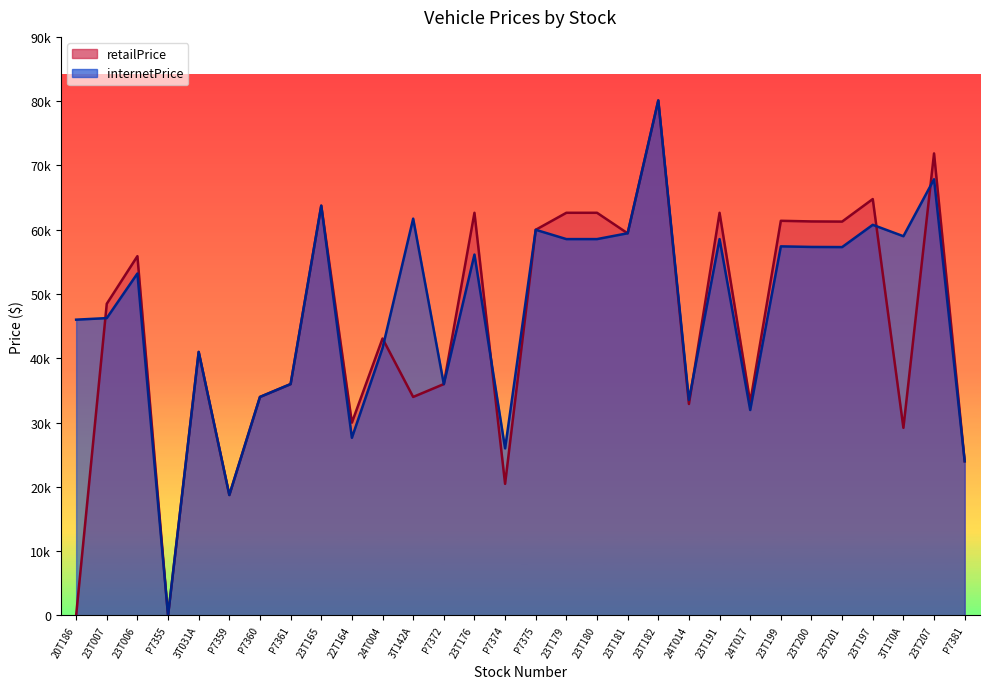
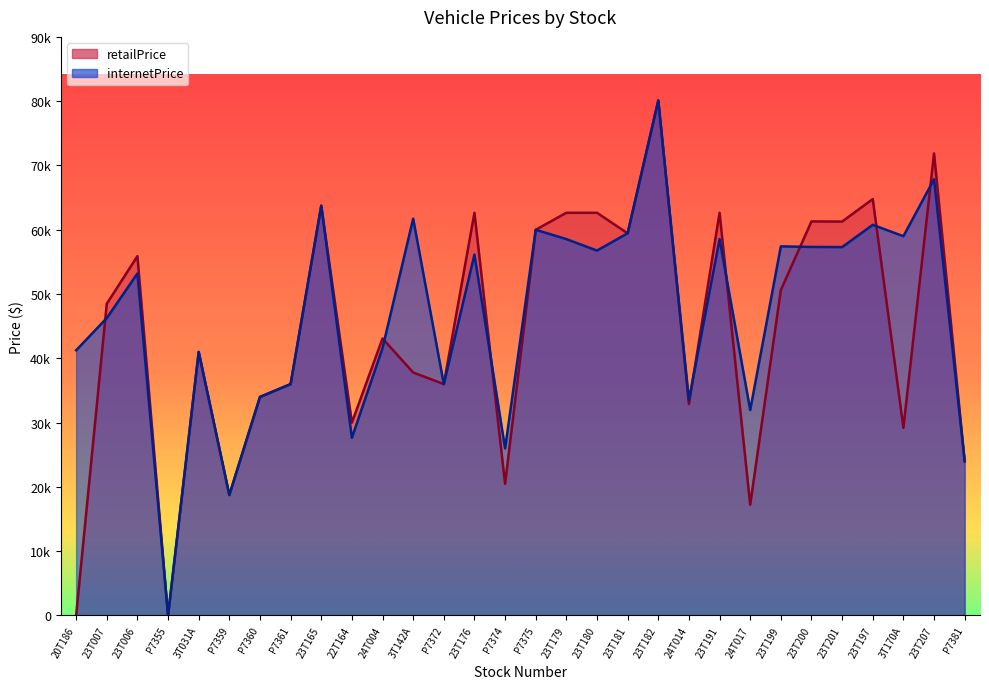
internetPrice, 20T186: 46000 -> 41000
retailPrice, 3T142A: 34000 -> 38000
internetPrice, 23T180: 59000 -> 57000
retailPrice, 24T017: 33000 -> 17000
retailPrice, 23T199: 61000 -> 51000
